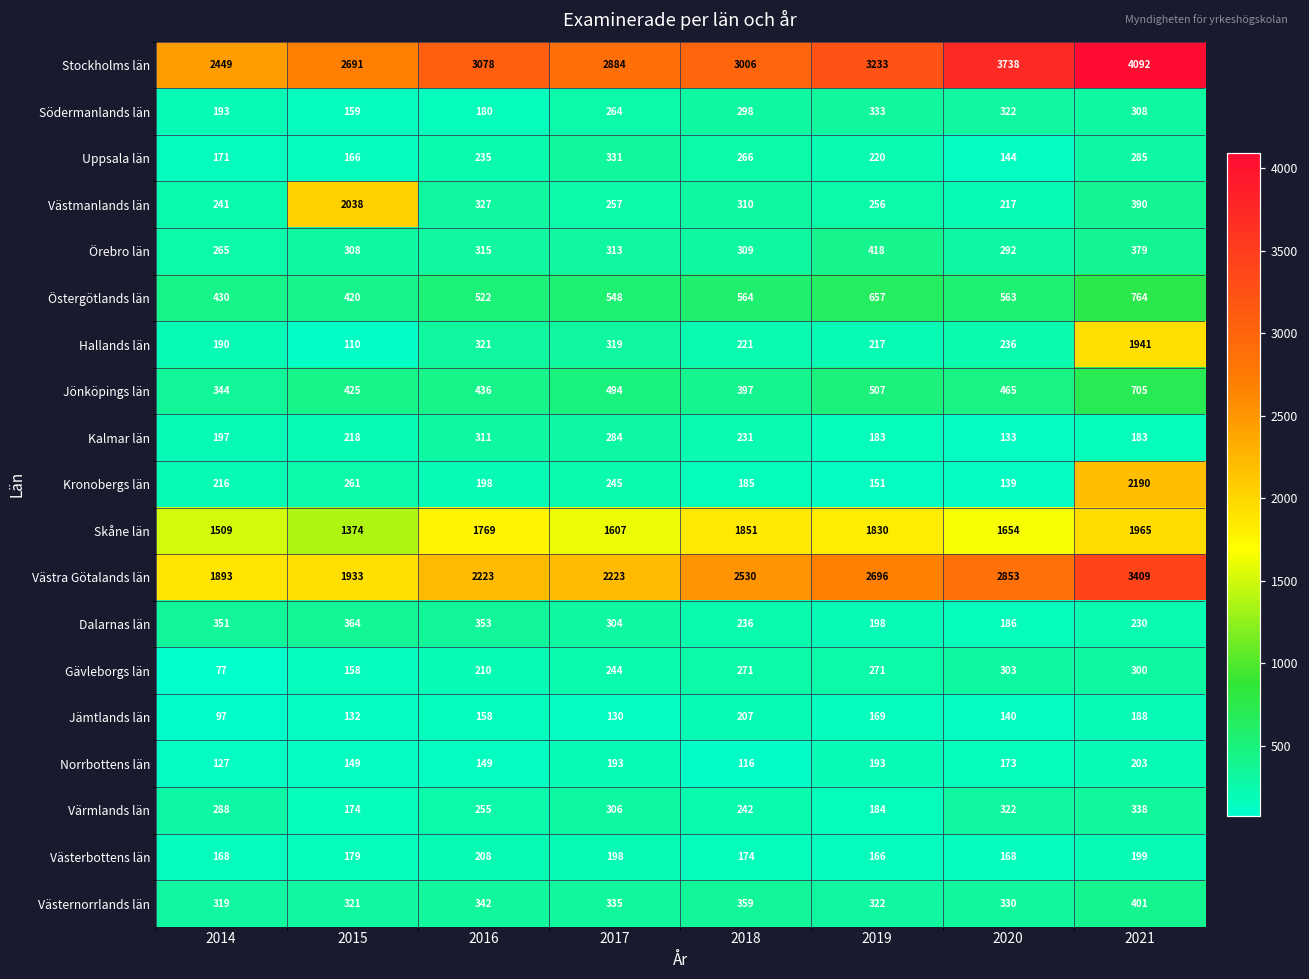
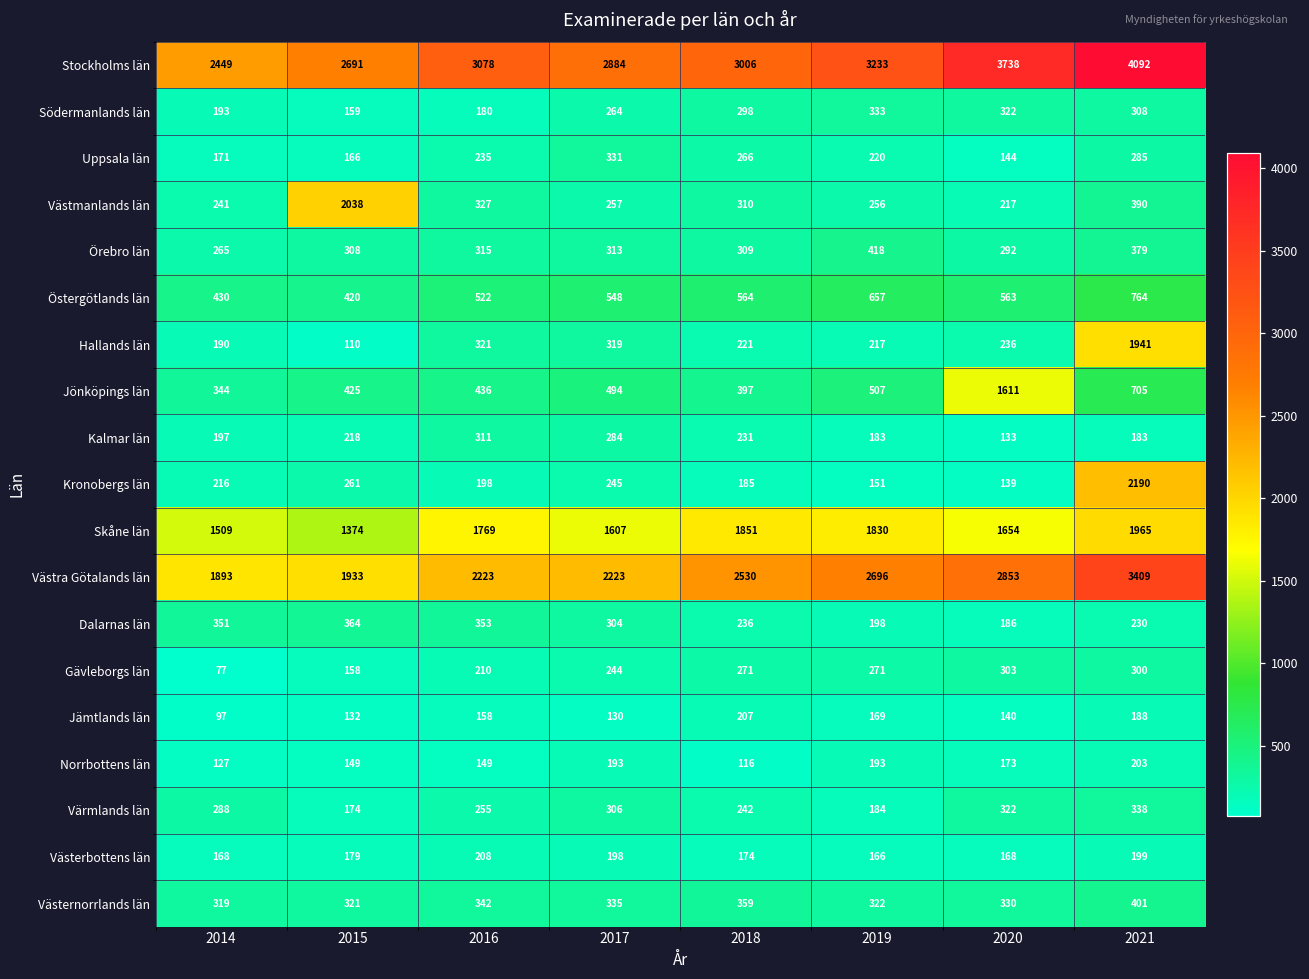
Jönköpings län, 2020: 465 -> 1611
